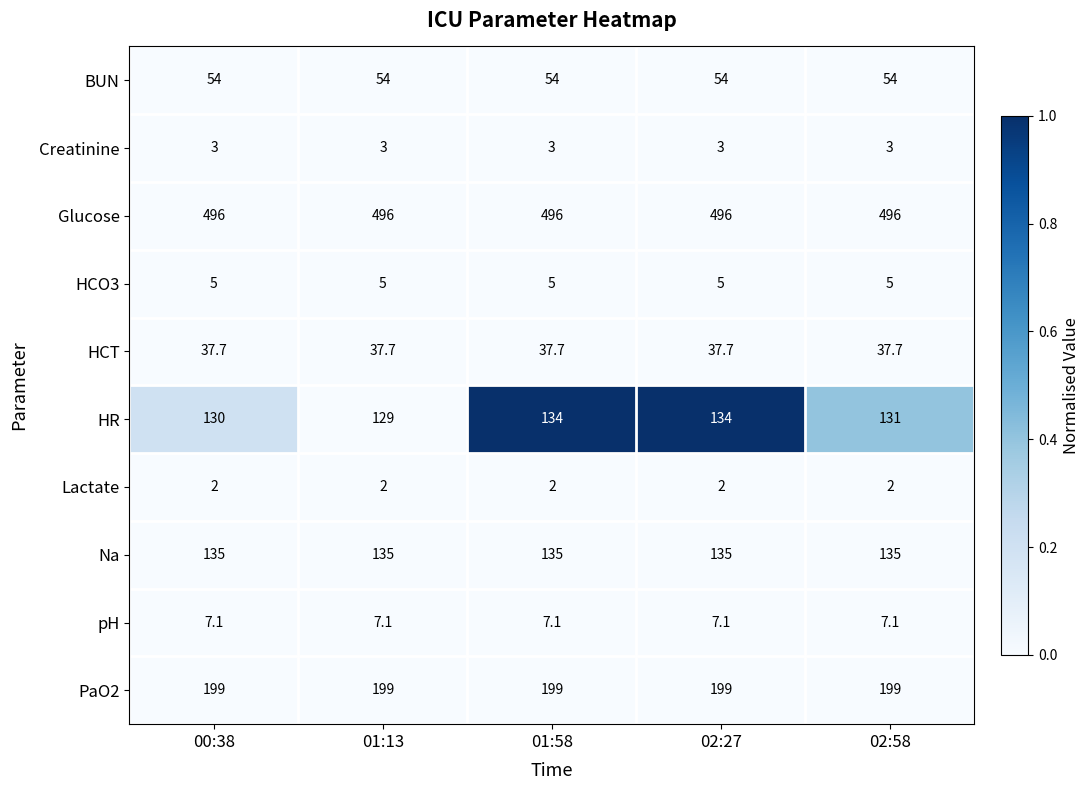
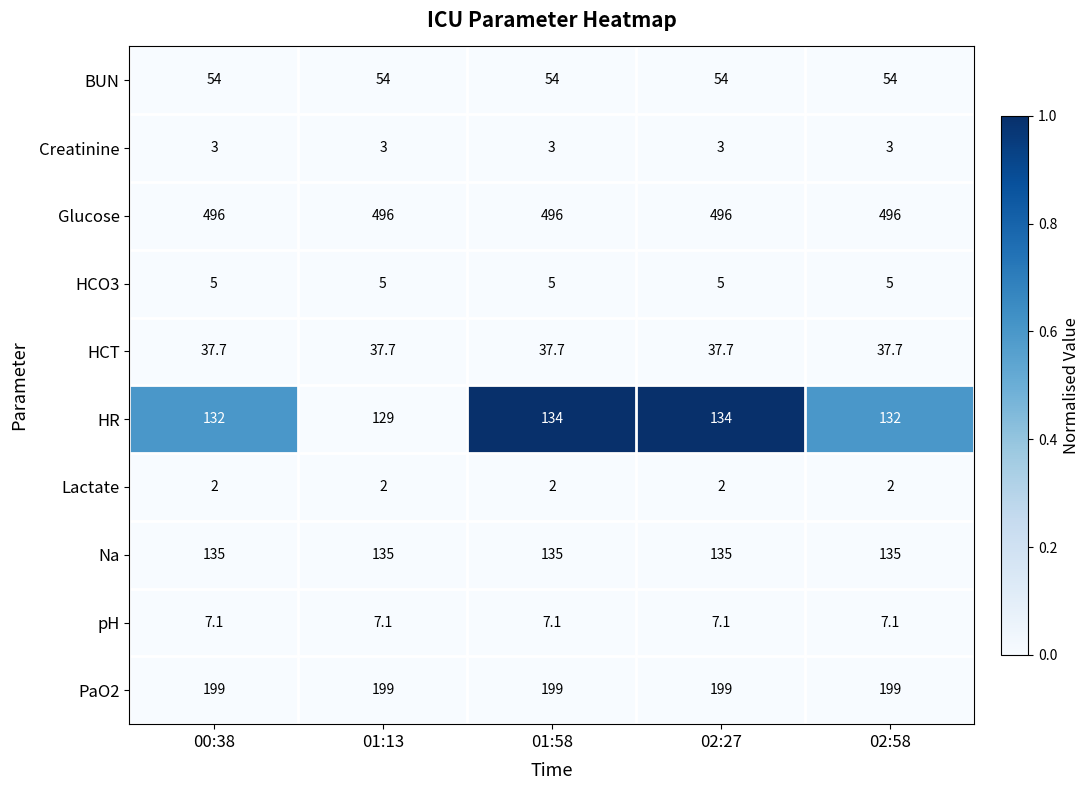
HR, 00:38: 130 -> 132
HR, 02:58: 131 -> 132
